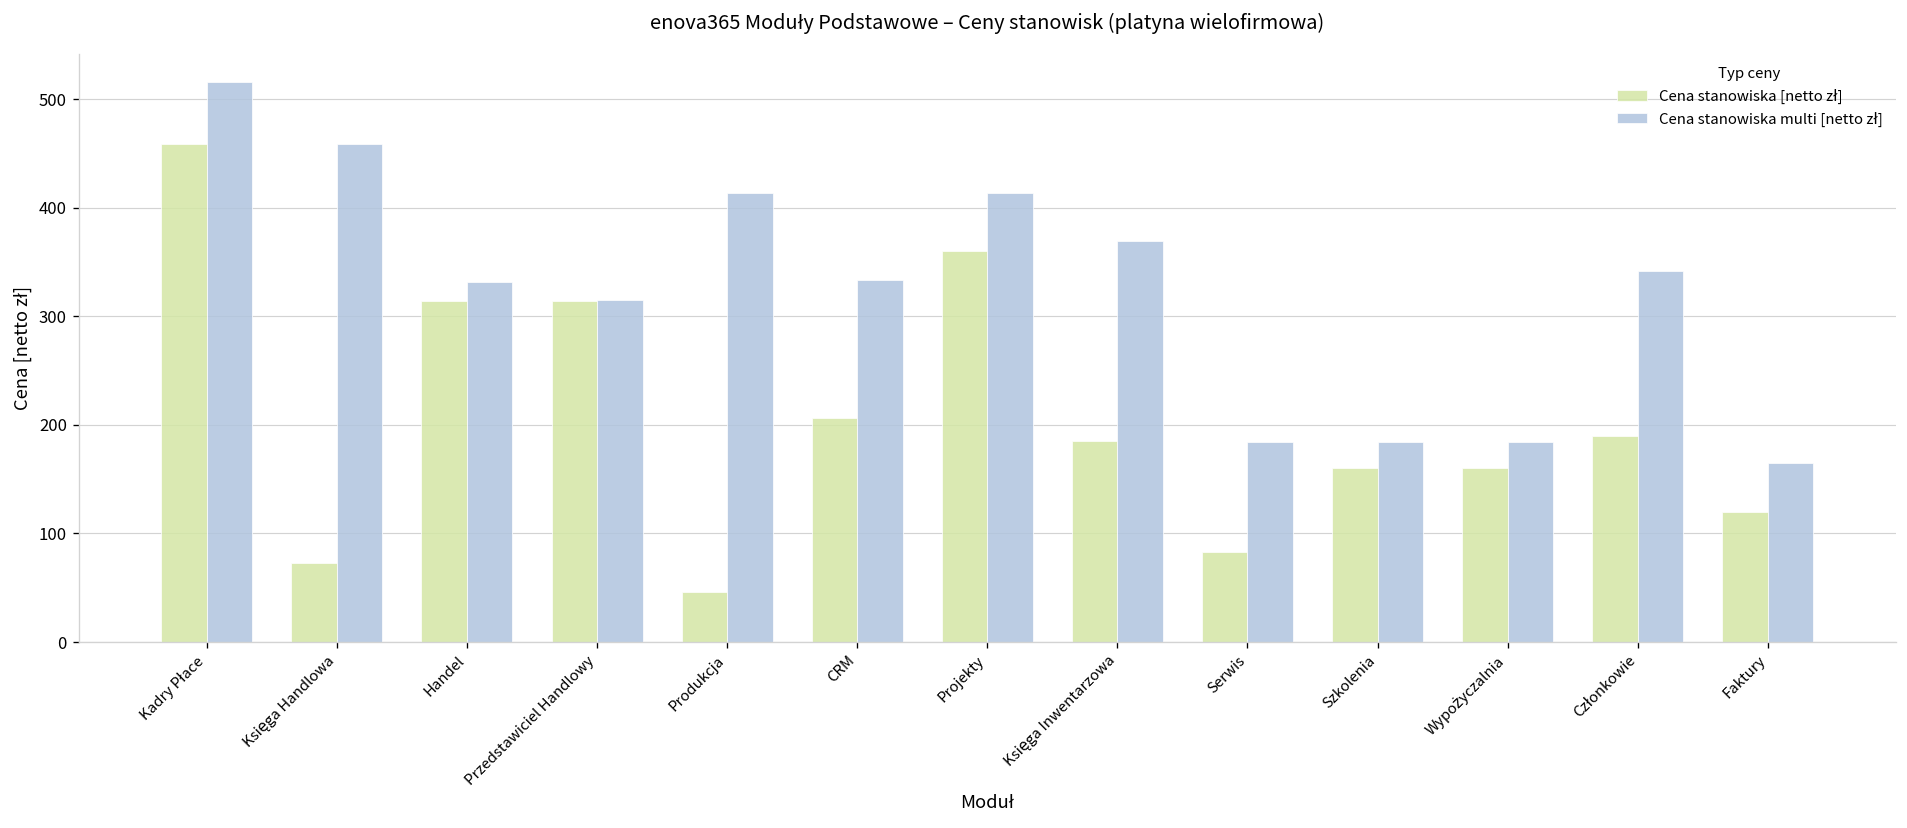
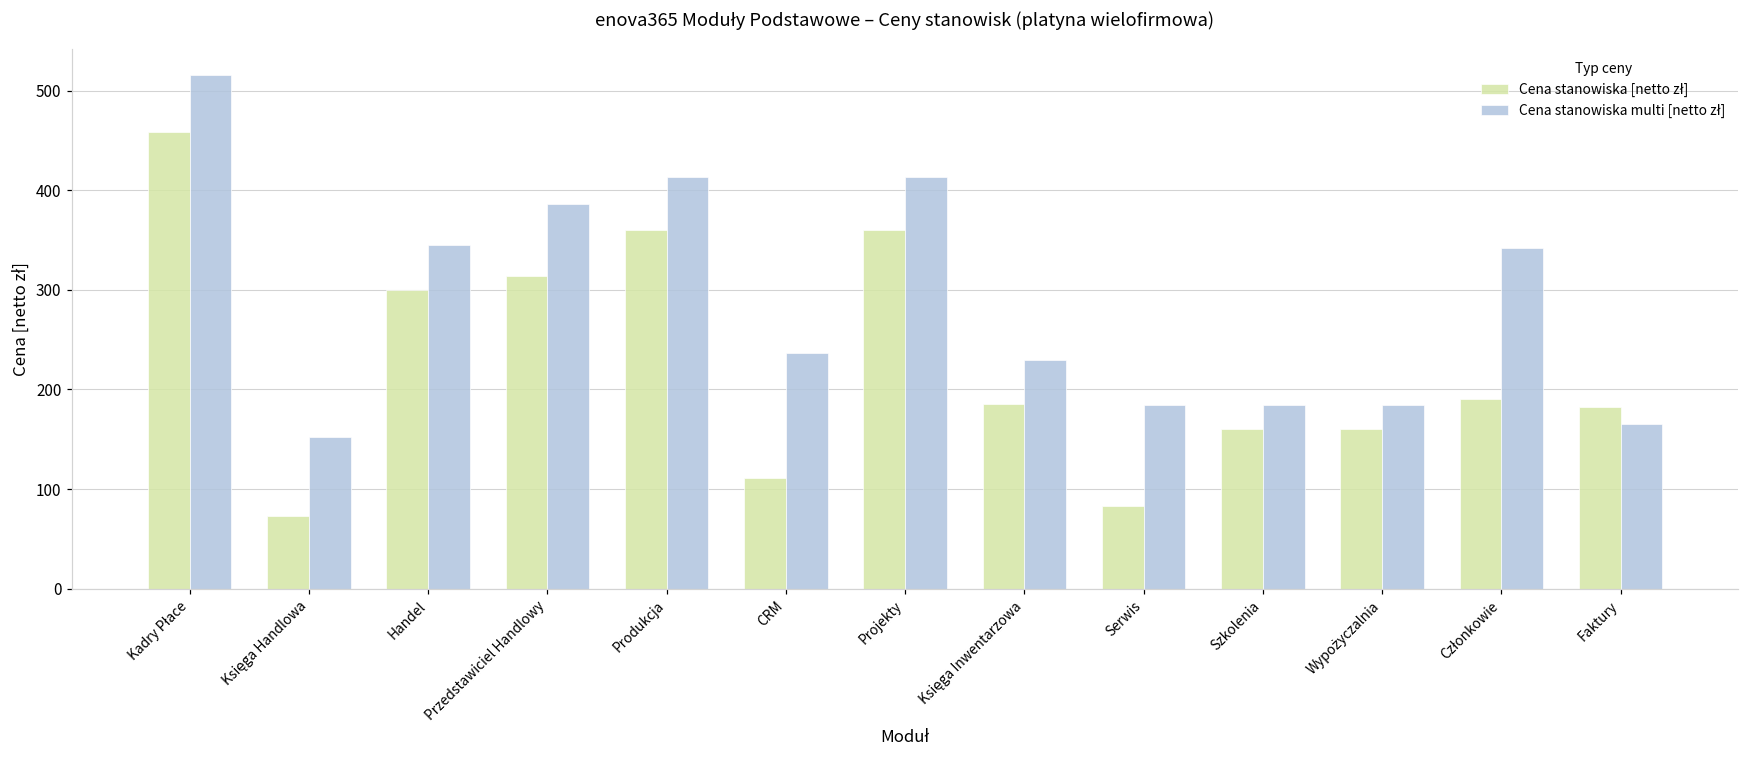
Cena stanowiska multi [netto zł], Księga Handlowa: 460 -> 150
Cena stanowiska [netto zł], Handel: 310 -> 300
Cena stanowiska multi [netto zł], Handel: 330 -> 350
Cena stanowiska multi [netto zł], Przedstawiciel Handlowy: 320 -> 390
Cena stanowiska [netto zł], Produkcja: 50 -> 360
Cena stanowiska [netto zł], CRM: 210 -> 110
Cena stanowiska multi [netto zł], CRM: 330 -> 240
Cena stanowiska multi [netto zł], Księga Inwentarzowa: 370 -> 230
Cena stanowiska [netto zł], Faktury: 120 -> 180
